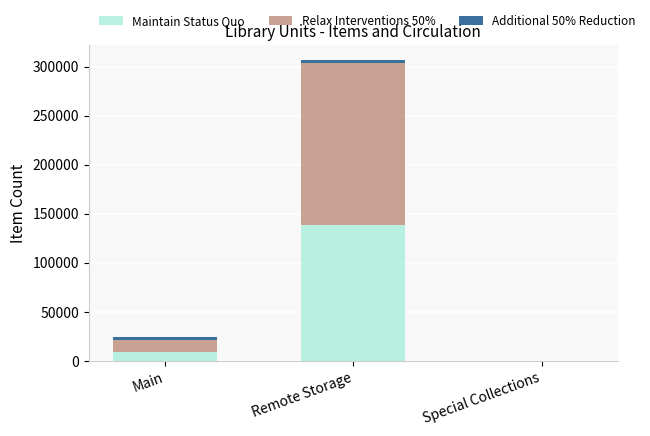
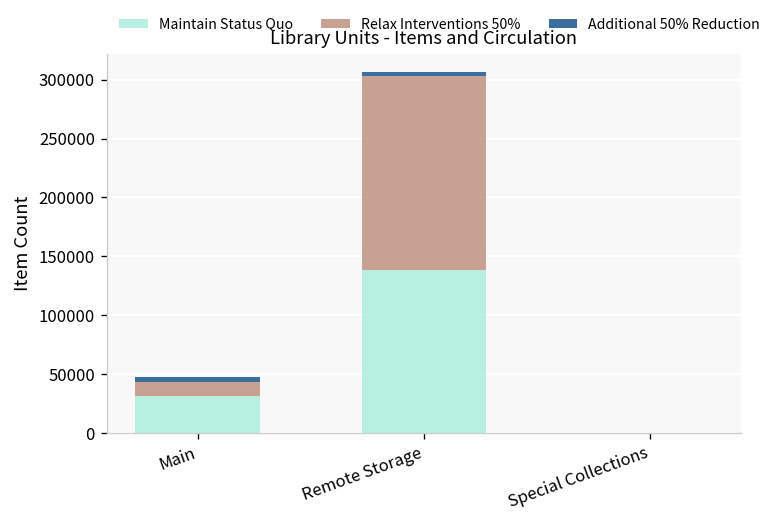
Maintain Status Quo, Main: 10000 -> 30000
